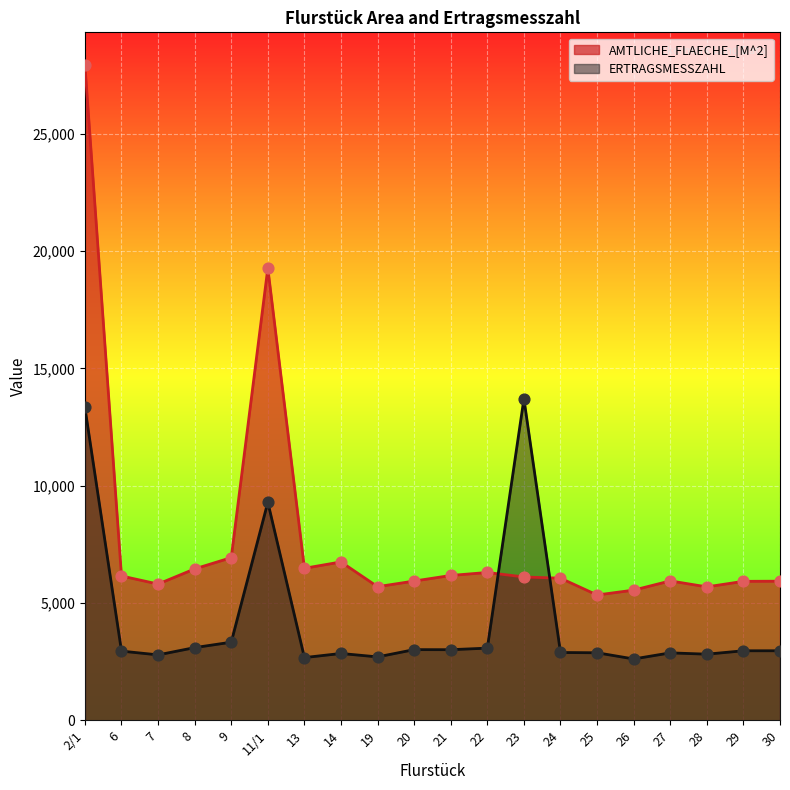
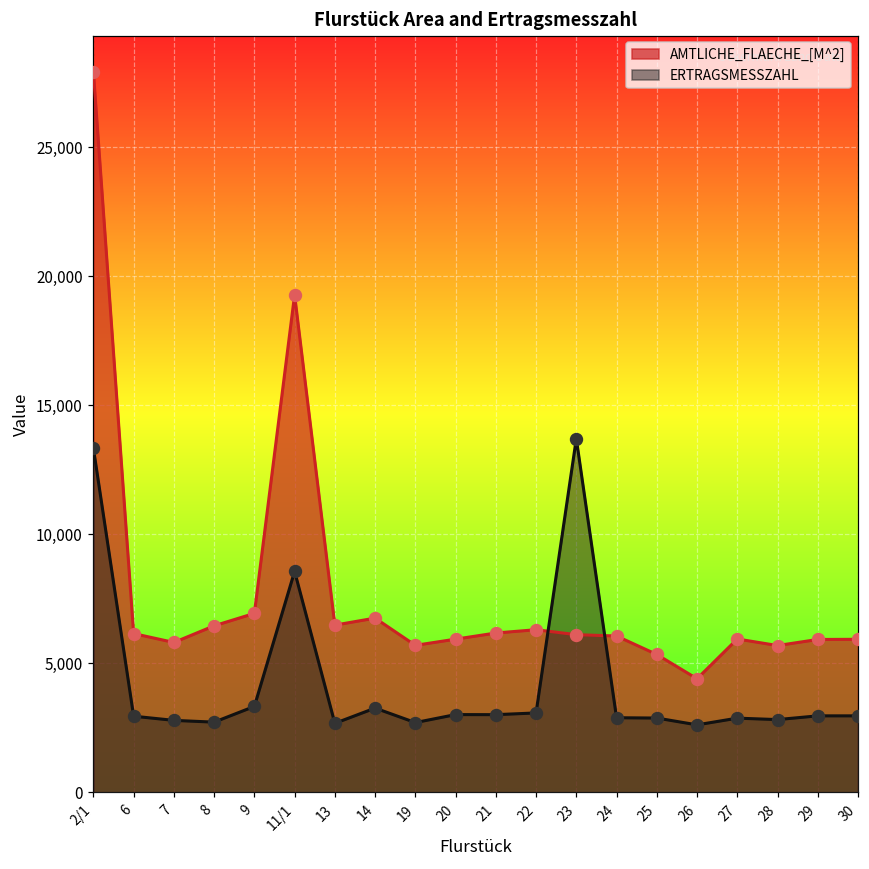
ERTRAGSMESSZAHL, 8: 3,100 -> 2,700
ERTRAGSMESSZAHL, 11/1: 9,300 -> 8,600
ERTRAGSMESSZAHL, 14: 2,800 -> 3,300
AMTLICHE_FLAECHE_[M^2], 26: 5,500 -> 4,400
